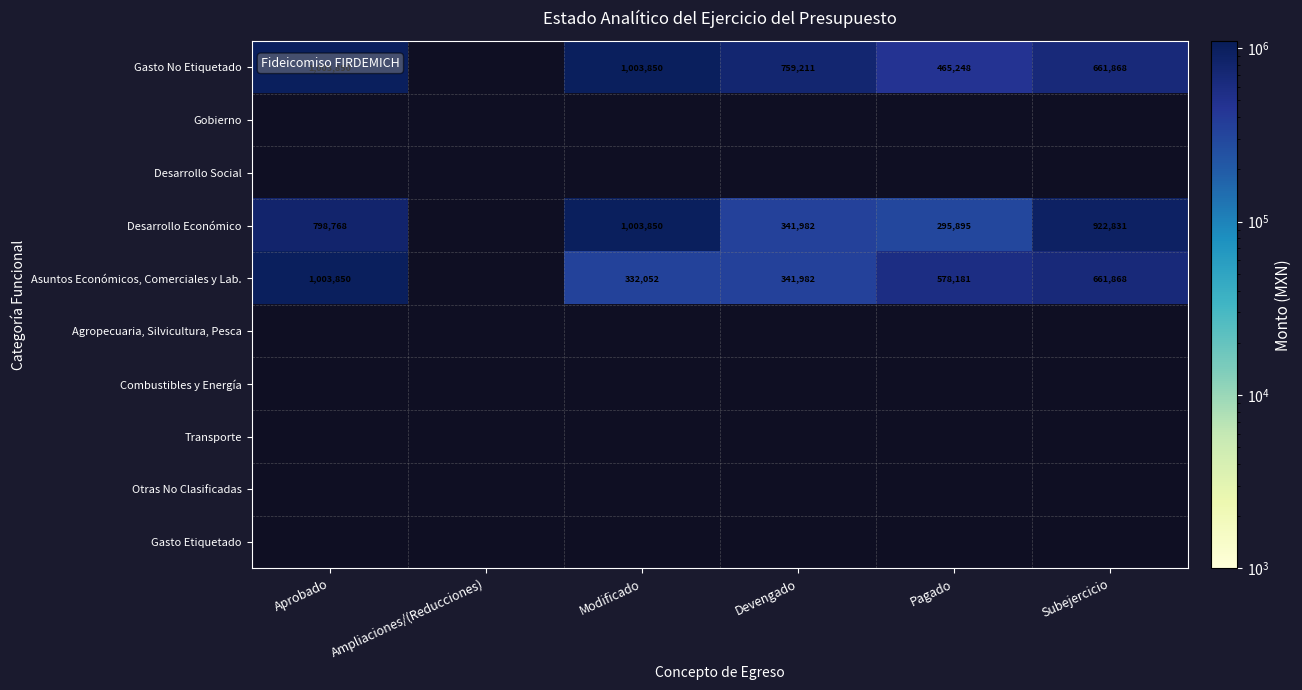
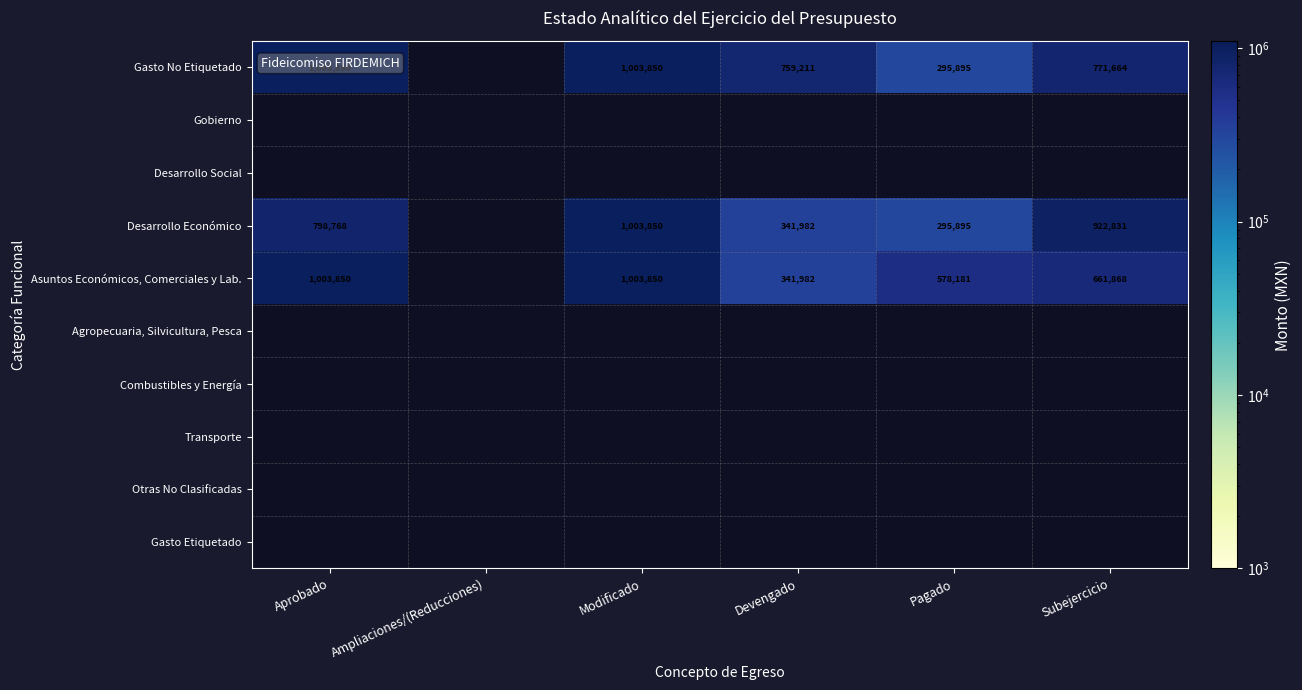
Gasto No Etiquetado, Pagado: 465,248 -> 295,895
Gasto No Etiquetado, Subejercicio: 661,868 -> 771,664
Asuntos Económicos, Comerciales y Lab., Modificado: 332,052 -> 1,003,850
